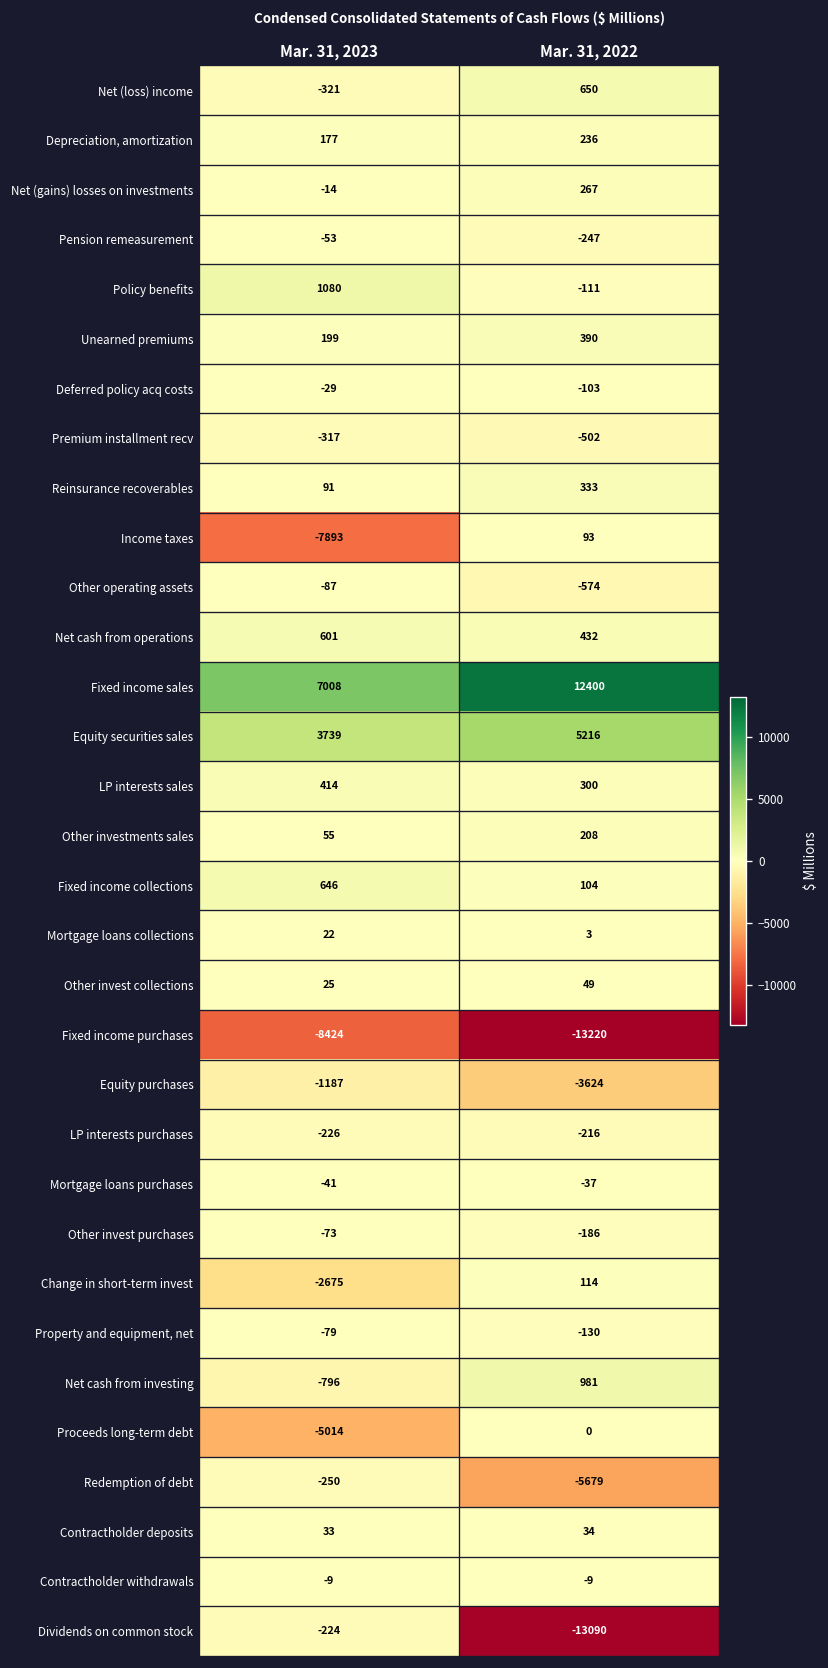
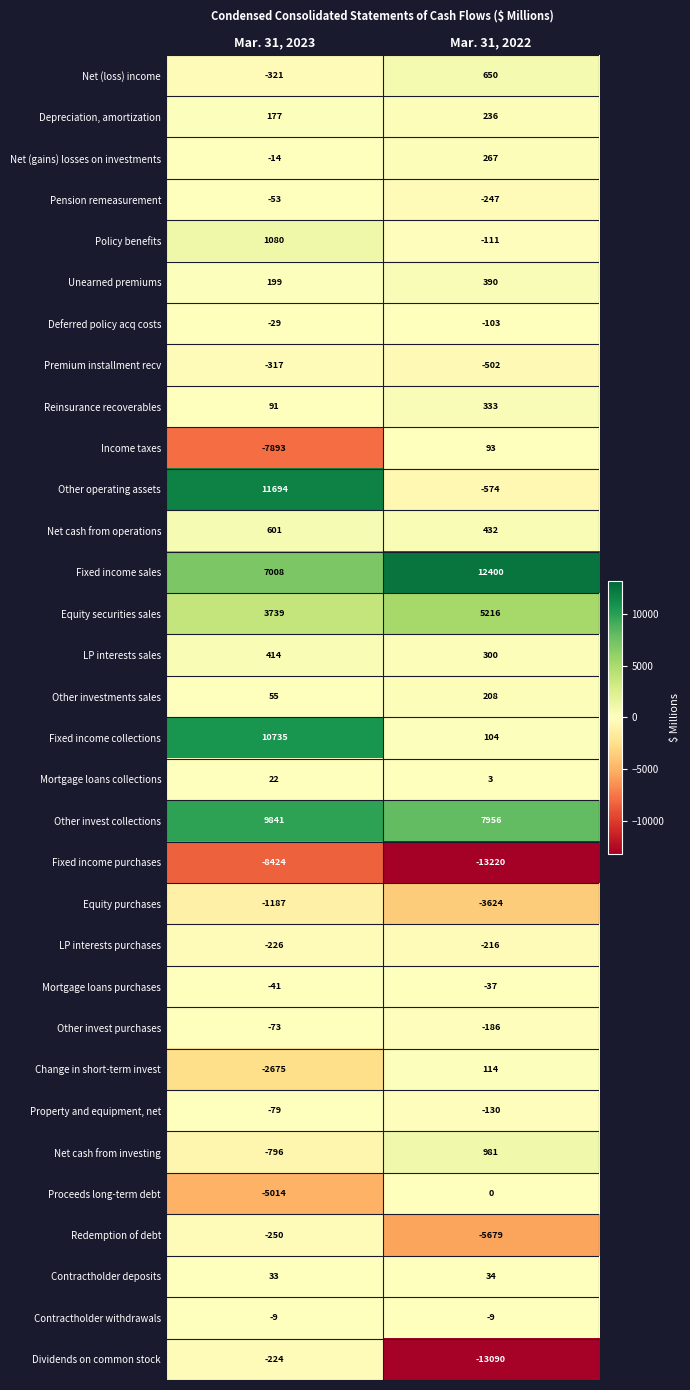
Other operating assets, Mar. 31, 2023: -87 -> 11694
Fixed income collections, Mar. 31, 2023: 646 -> 10735
Other invest collections, Mar. 31, 2023: 25 -> 9841
Other invest collections, Mar. 31, 2022: 49 -> 7956
